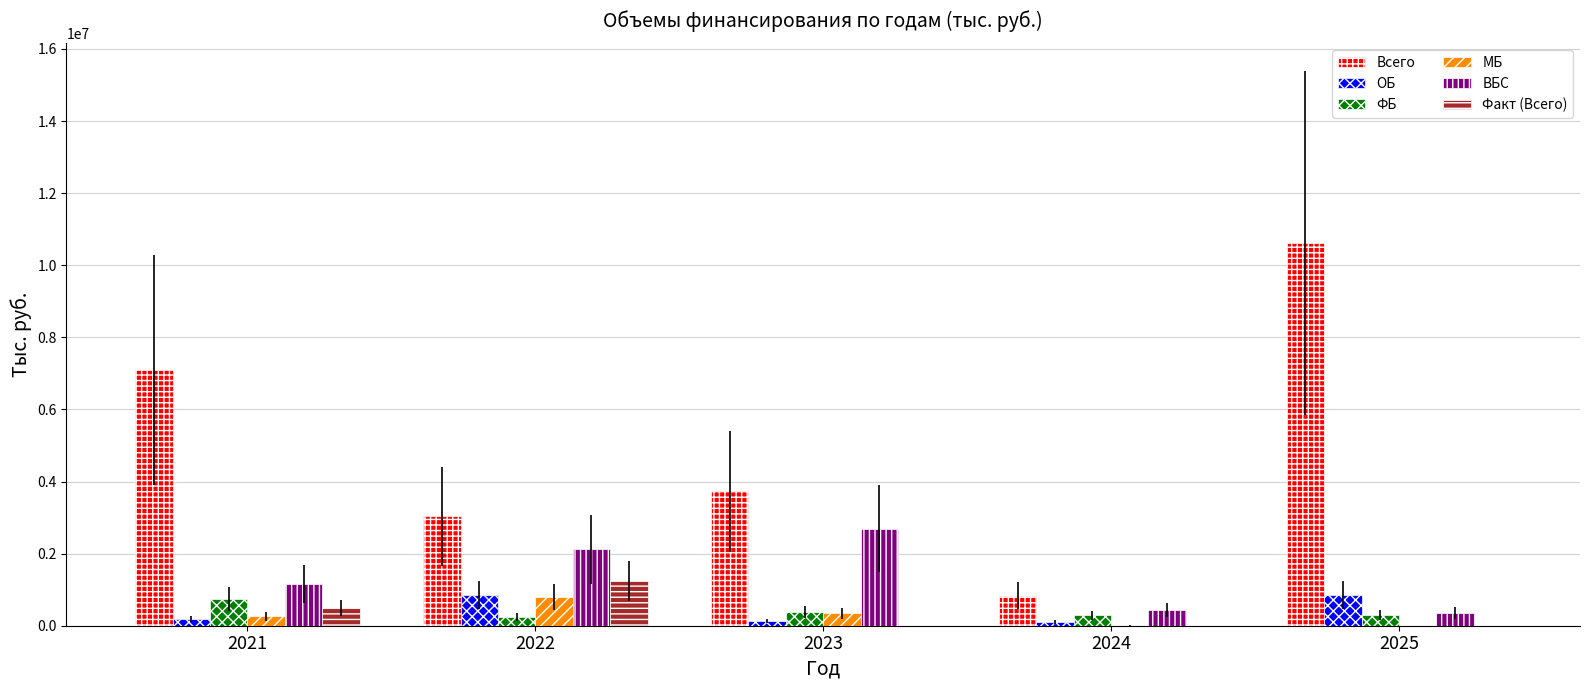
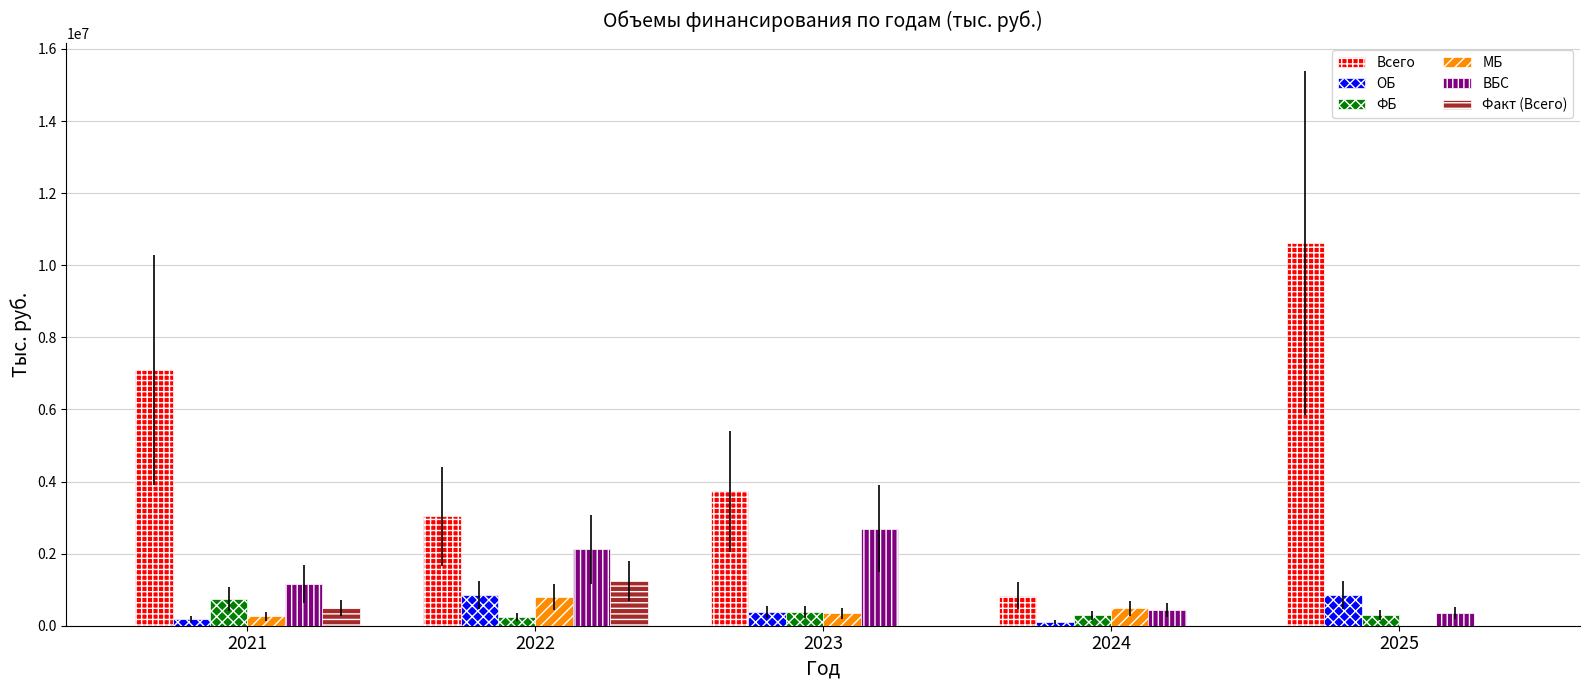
ОБ, 2023: 100000 -> 400000
МБ, 2024: 0 -> 500000
